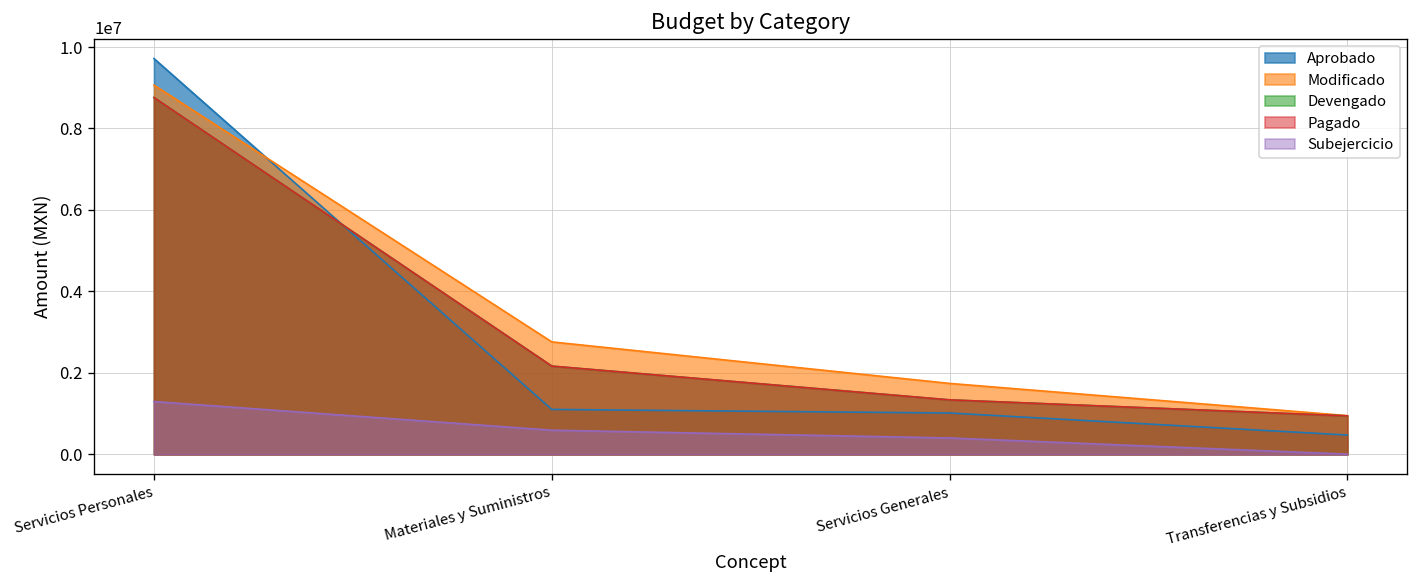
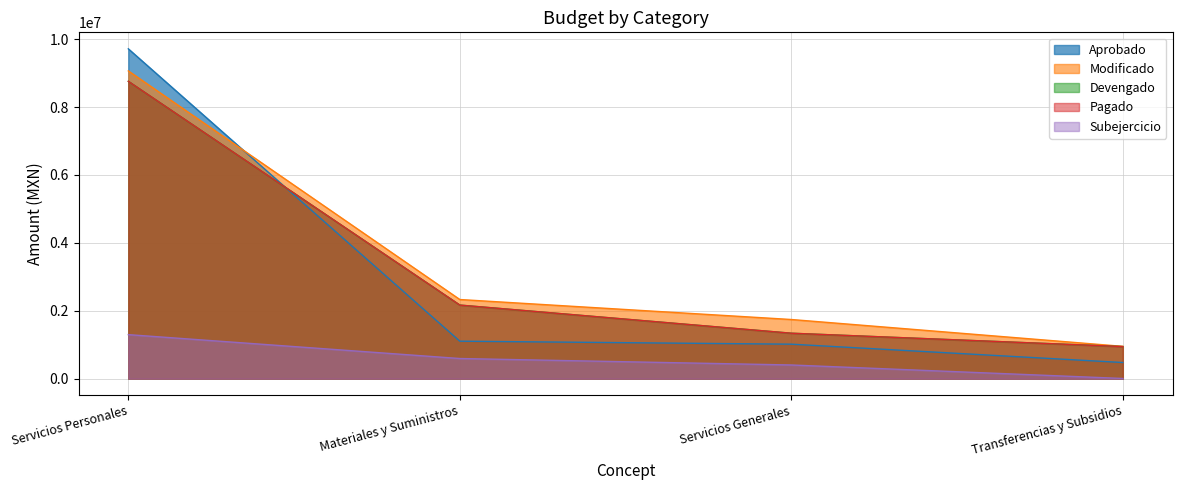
Modificado, Materiales y Suministros: 2800000 -> 2300000
